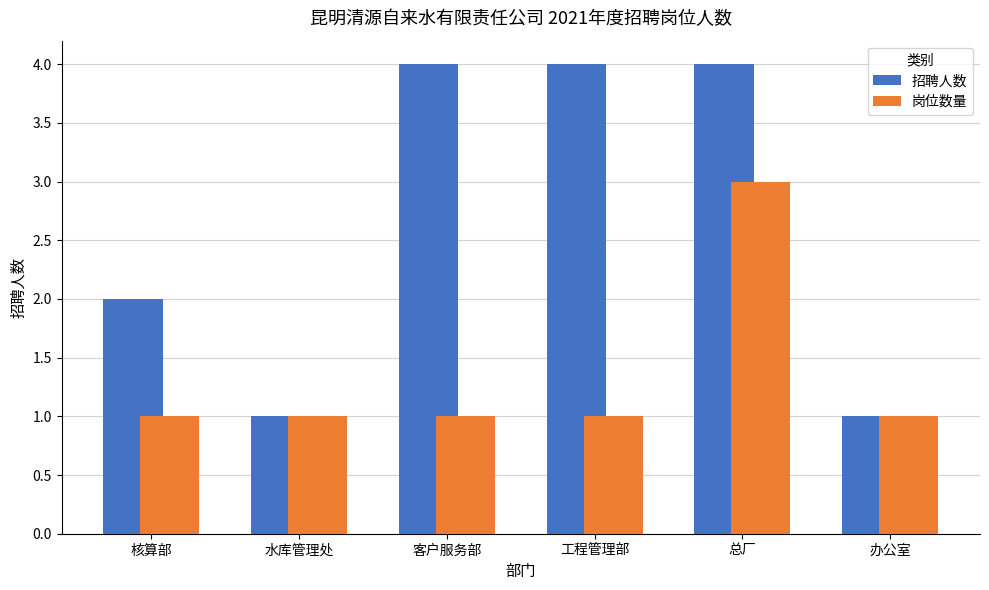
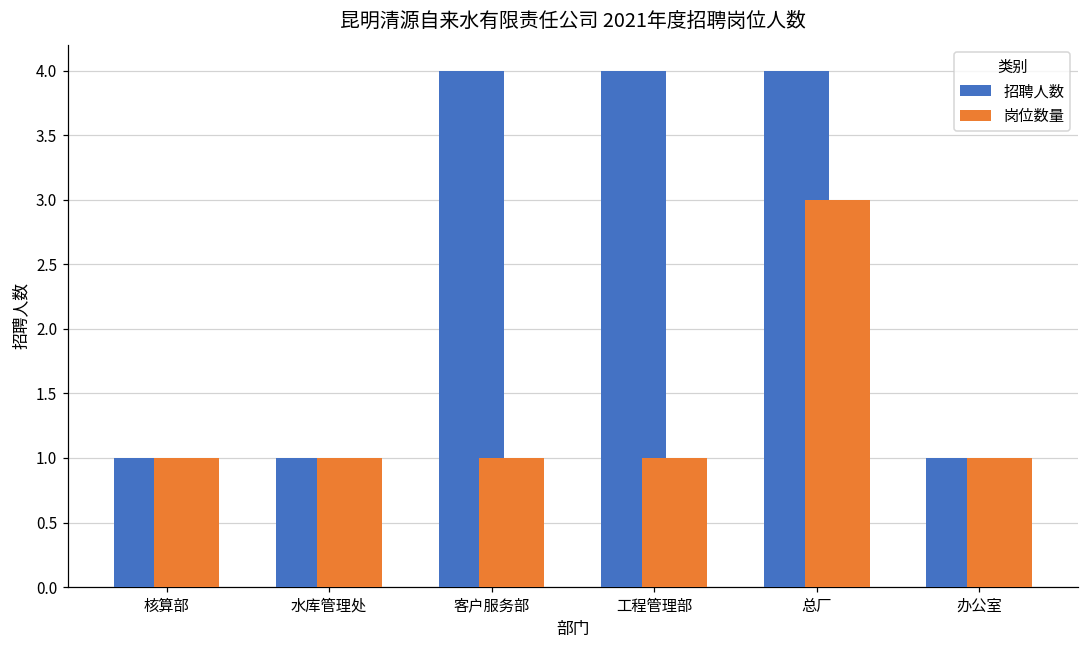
招聘人数, 核算部: 2 -> 1
